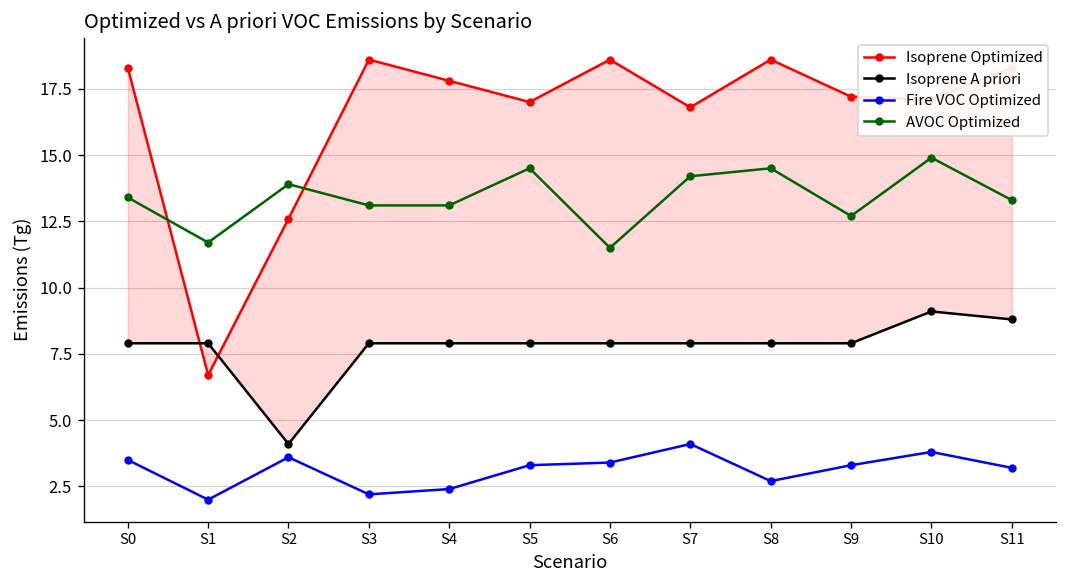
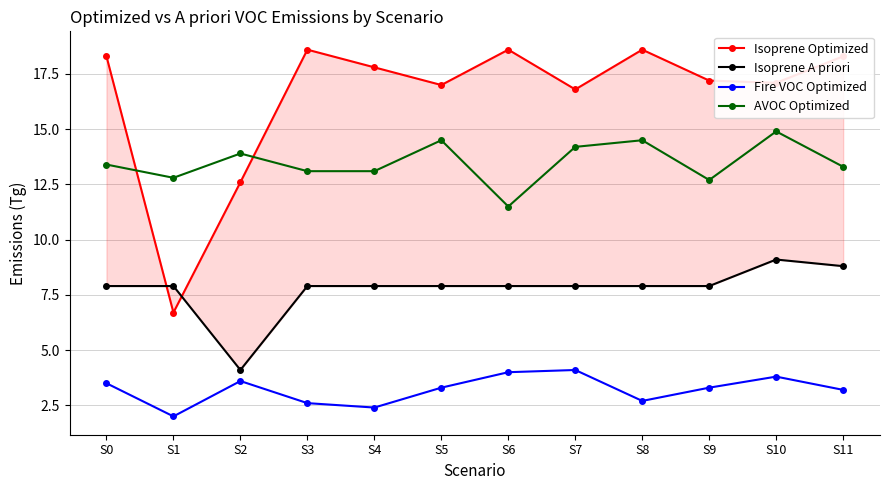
AVOC Optimized, S1: 11.7 -> 12.8
Fire VOC Optimized, S3: 2.2 -> 2.6
Fire VOC Optimized, S6: 3.4 -> 4.0
